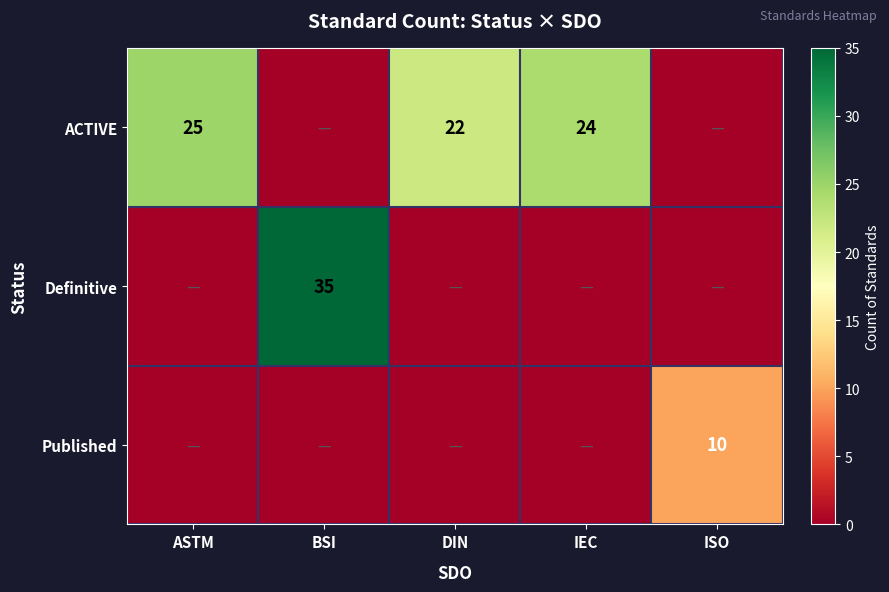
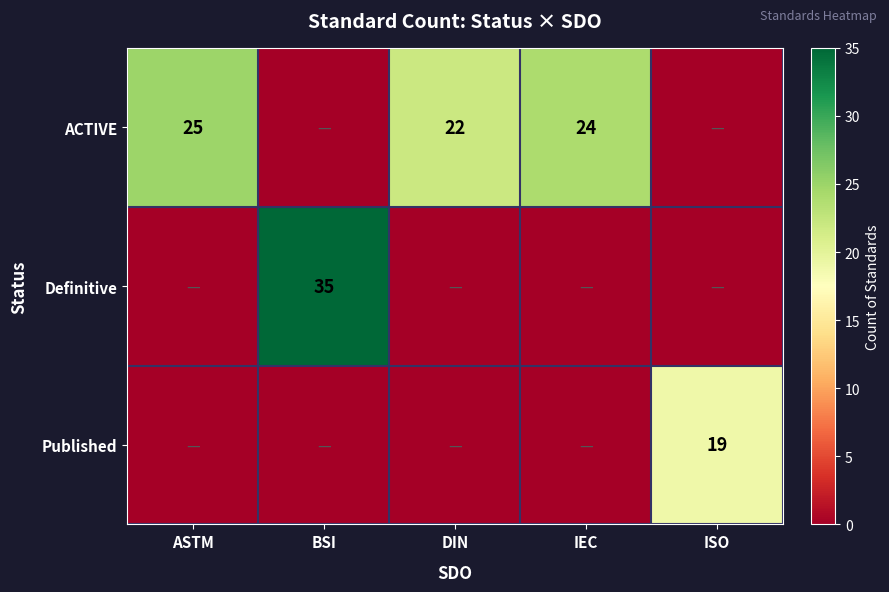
Published, ISO: 10 -> 19
